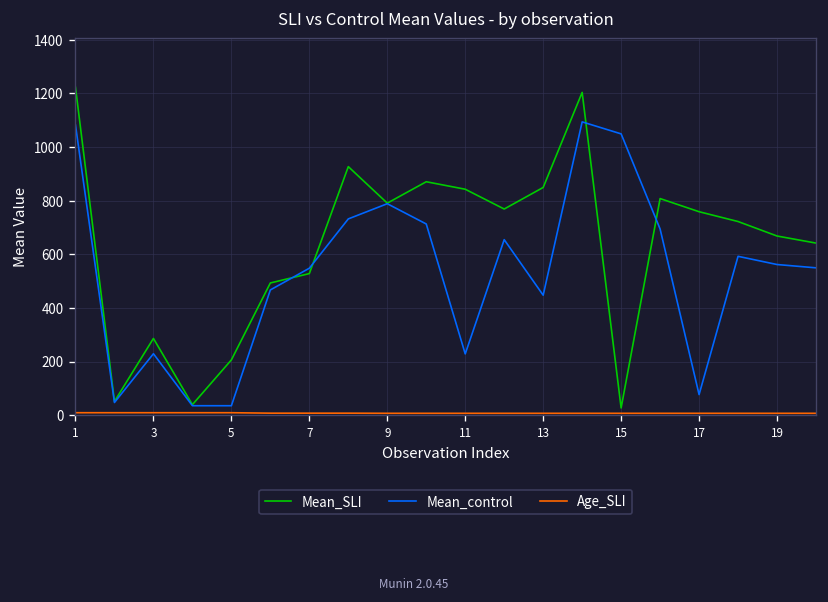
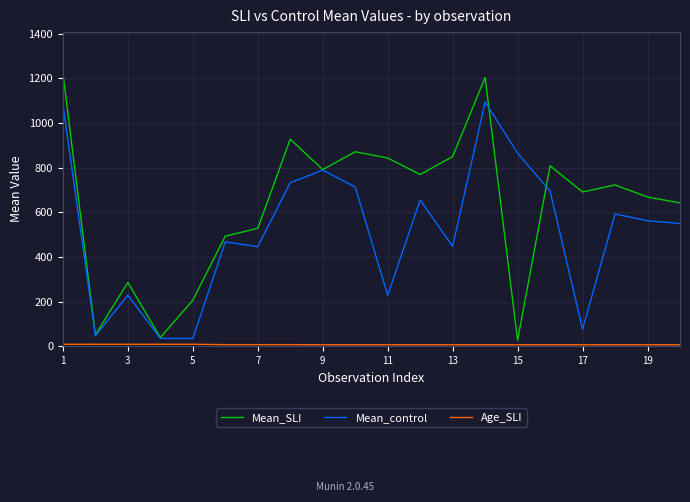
Mean_control, 7: 550 -> 450
Mean_control, 15: 1050 -> 860
Mean_SLI, 17: 760 -> 690
